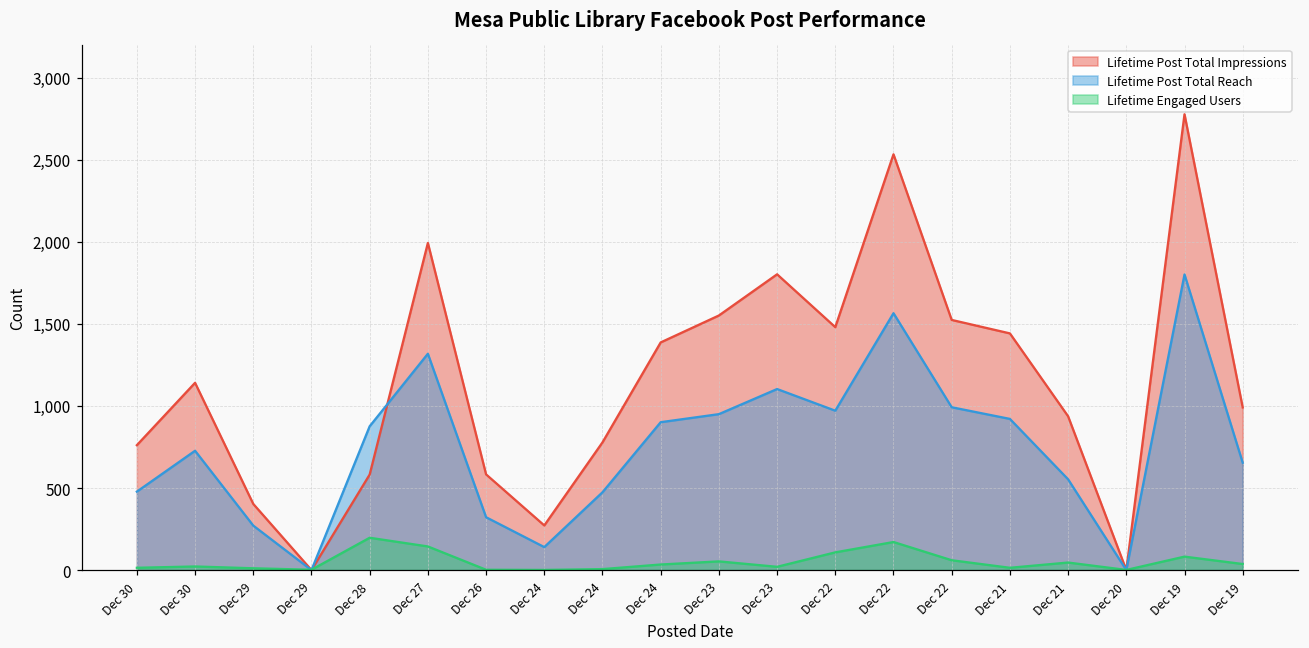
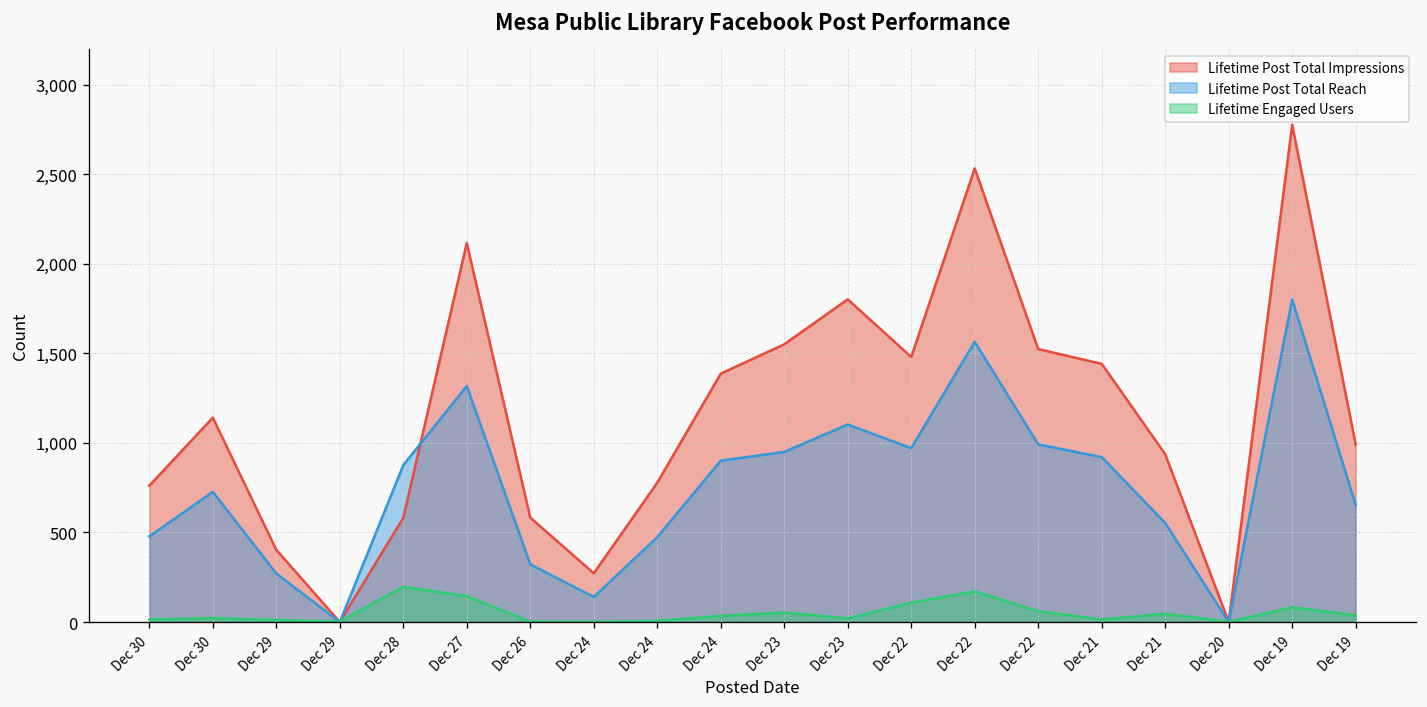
Lifetime Post Total Impressions, Dec 27: 1,990 -> 2,120
